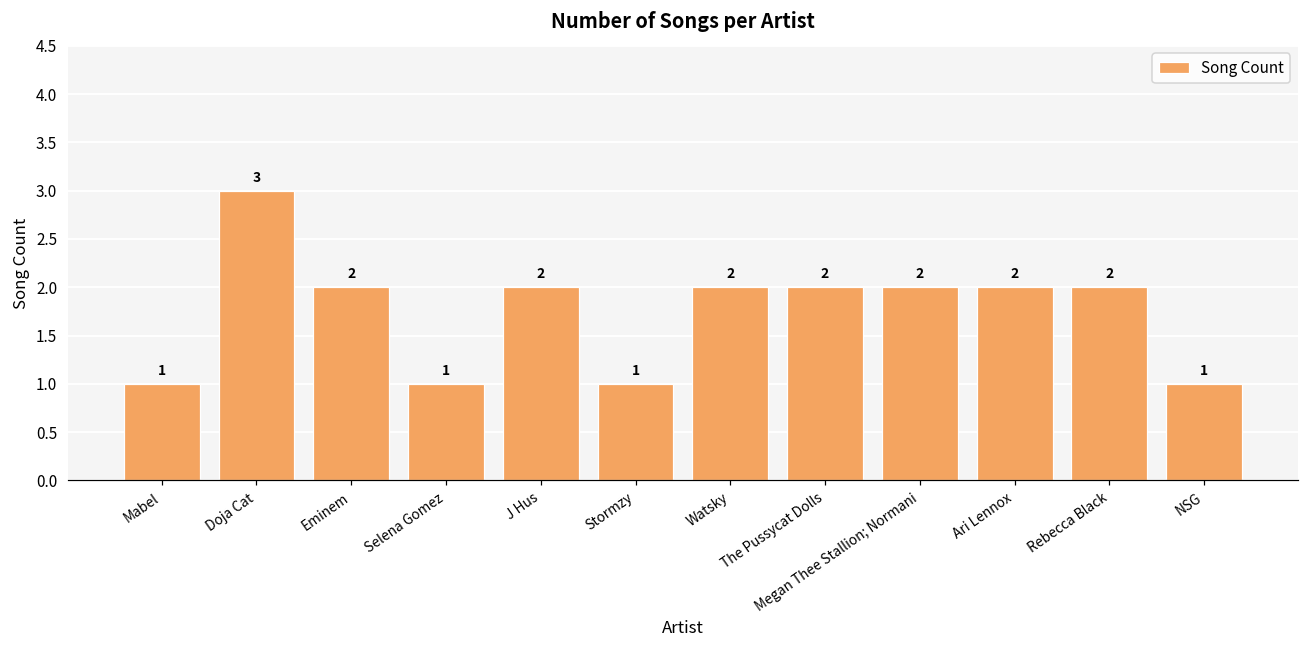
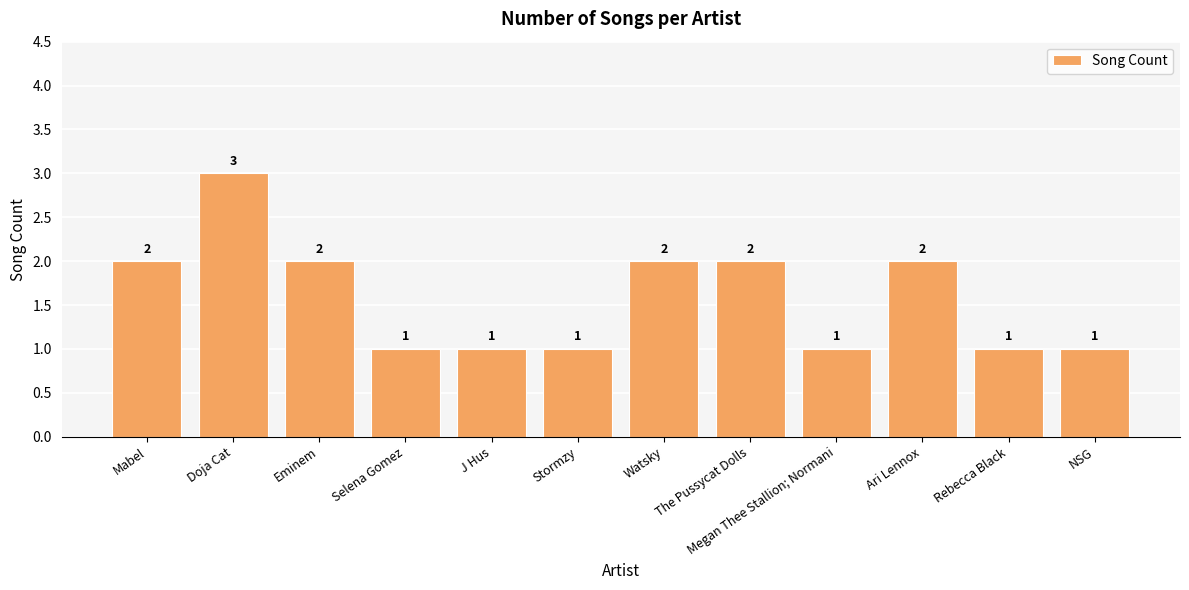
Mabel: 1 -> 2
J Hus: 2 -> 1
Megan Thee Stallion; Normani: 2 -> 1
Rebecca Black: 2 -> 1
